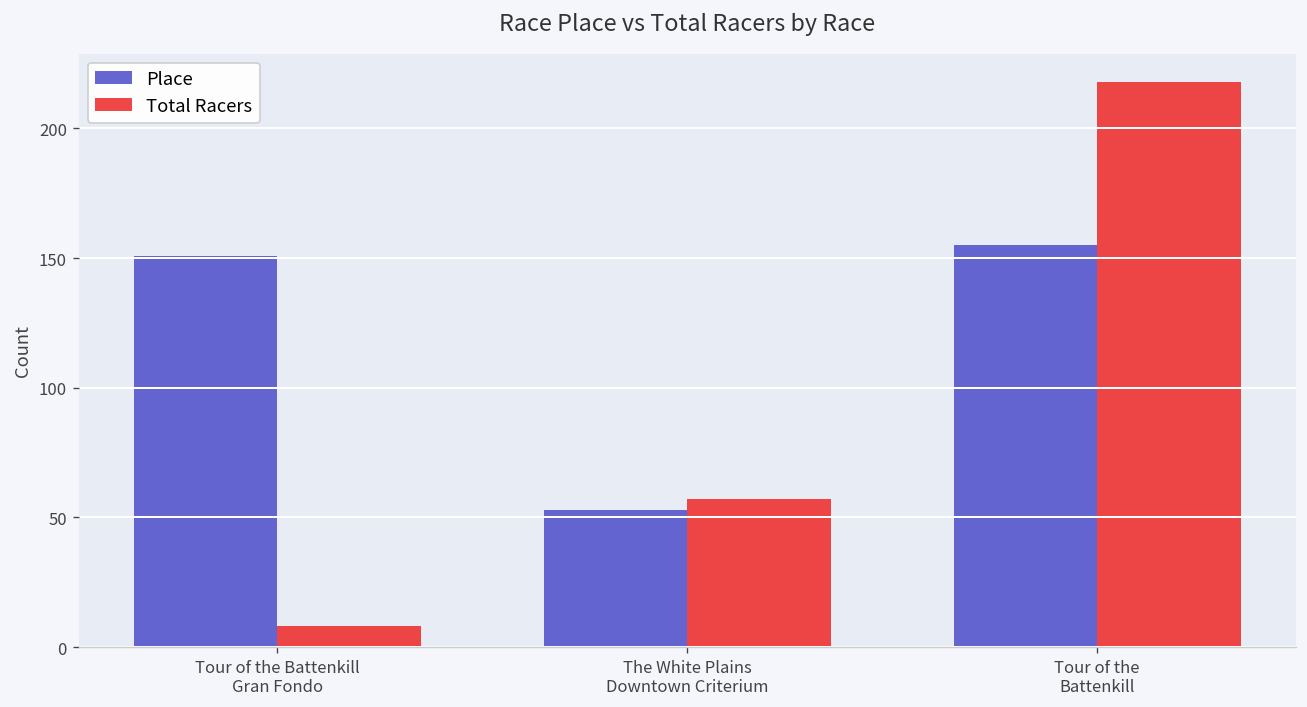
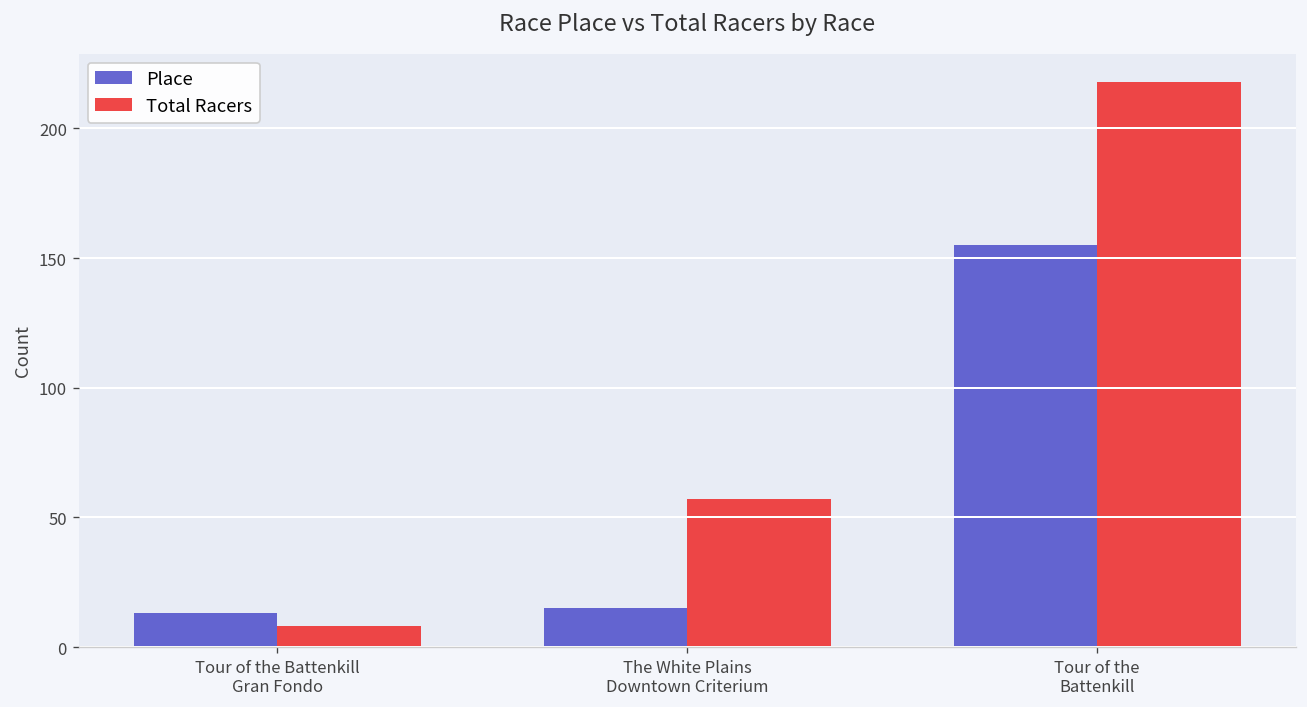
Place, Tour of the Battenkill Gran Fondo: 151 -> 13
Place, The White Plains Downtown Criterium: 53 -> 15
